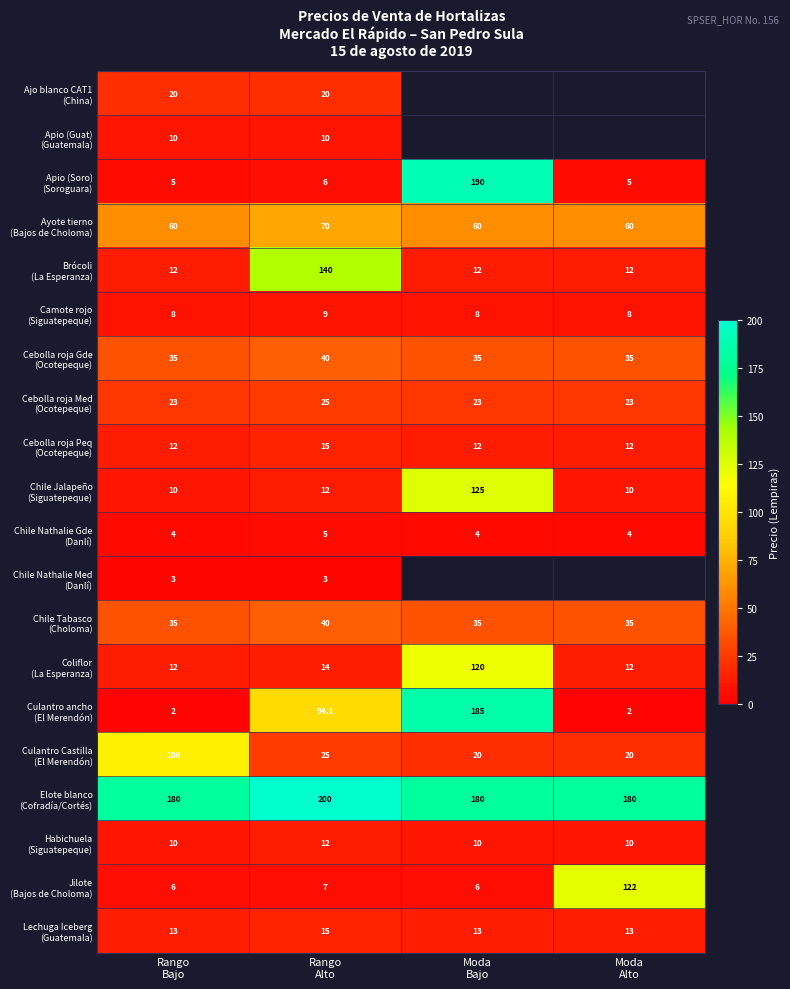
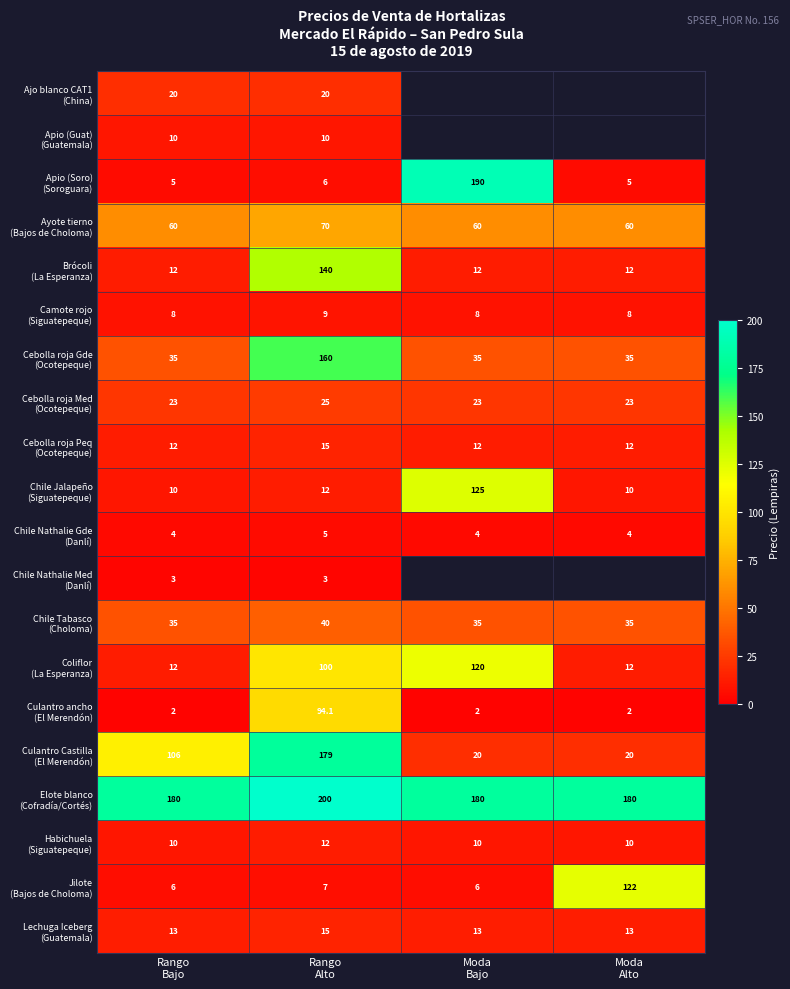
Cebolla roja Gde (Ocotepeque), Rango Alto: 40 -> 160
Coliflor (La Esperanza), Rango Alto: 14 -> 100
Culantro ancho (El Merendón), Moda Bajo: 185 -> 2
Culantro Castilla (El Merendón), Rango Alto: 25 -> 179
